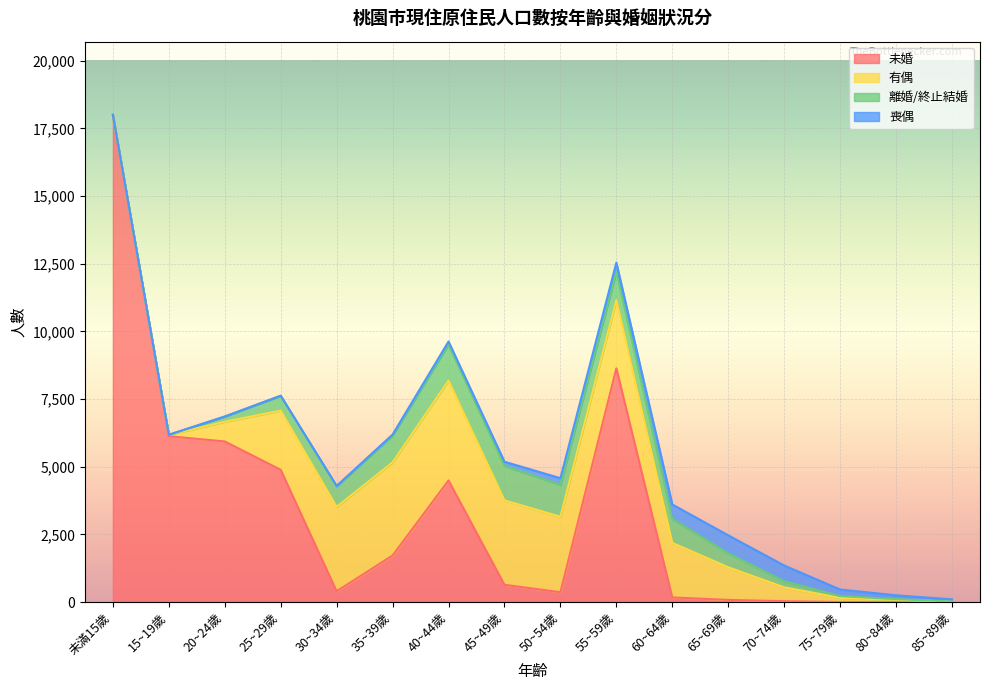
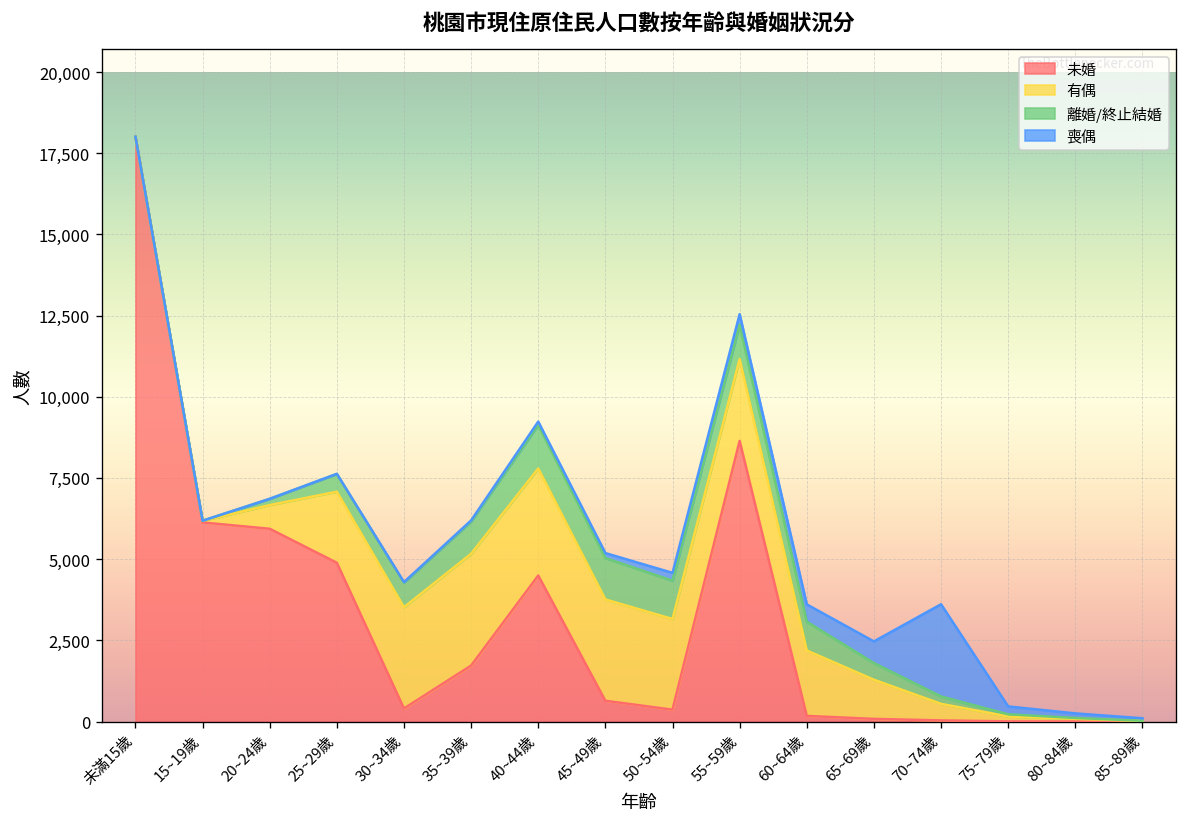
有偶, 40~44歲: 3,700 -> 3,300
喪偶, 70~74歲: 600 -> 2,800
